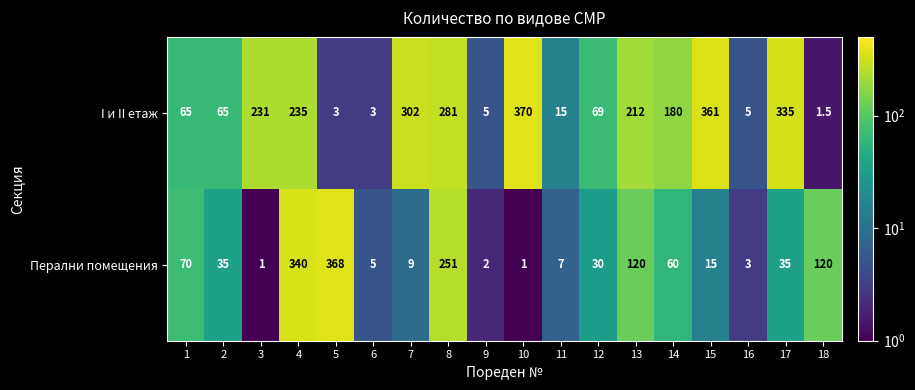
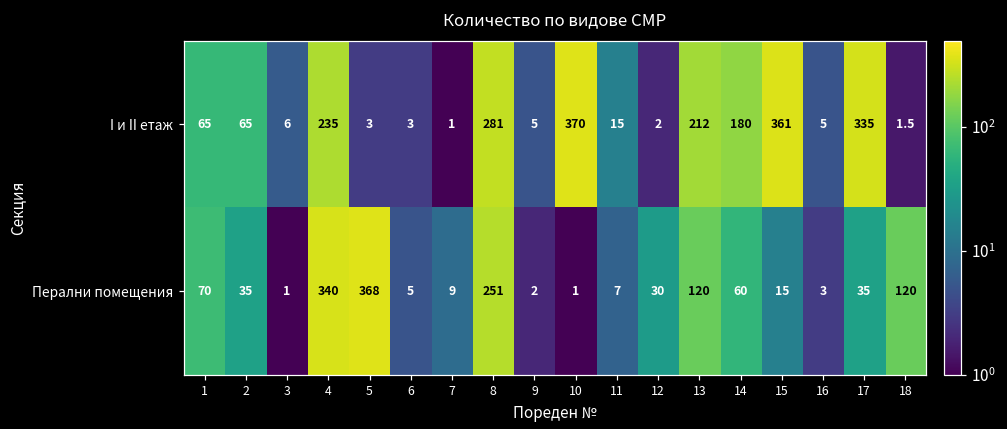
I и II етаж, 3: 231 -> 6
I и II етаж, 7: 302 -> 1
I и II етаж, 12: 69 -> 2
